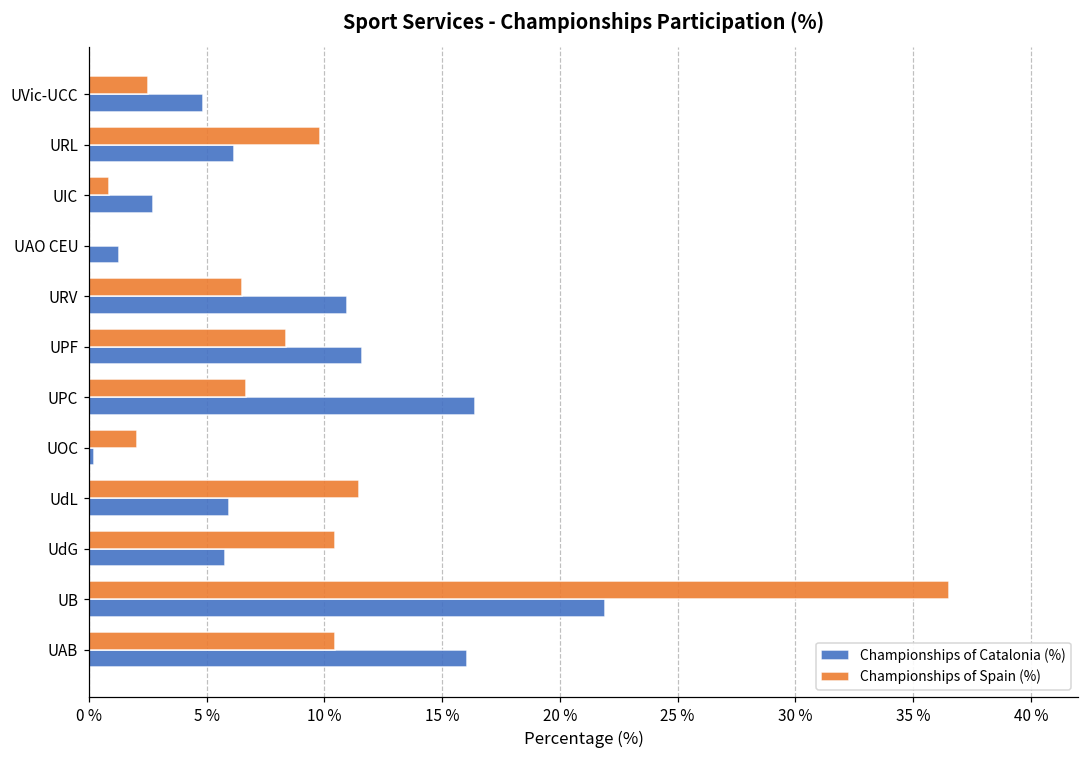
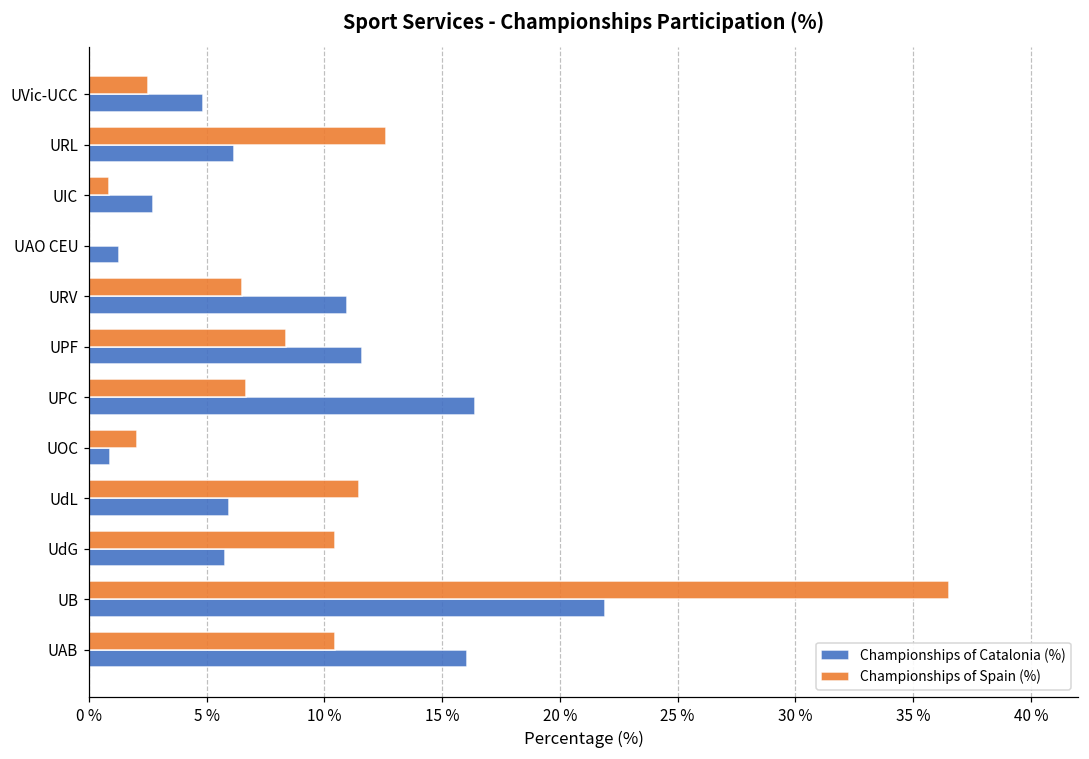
Championships of Spain (%), URL: 9.8 % -> 12.6 %
Championships of Catalonia (%), UOC: 0.2 % -> 0.9 %
